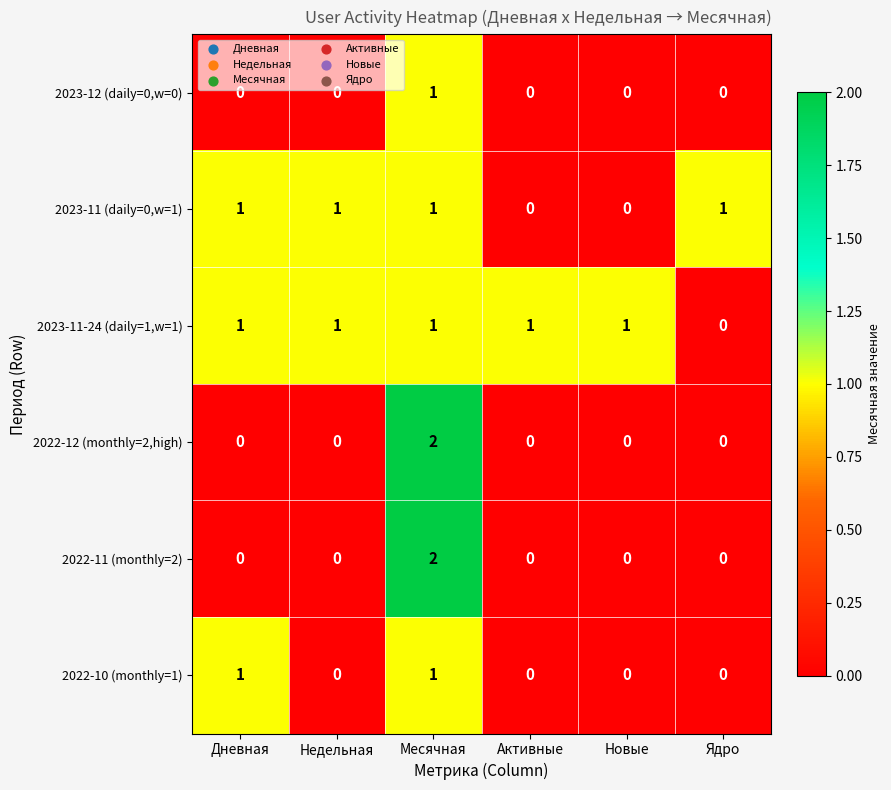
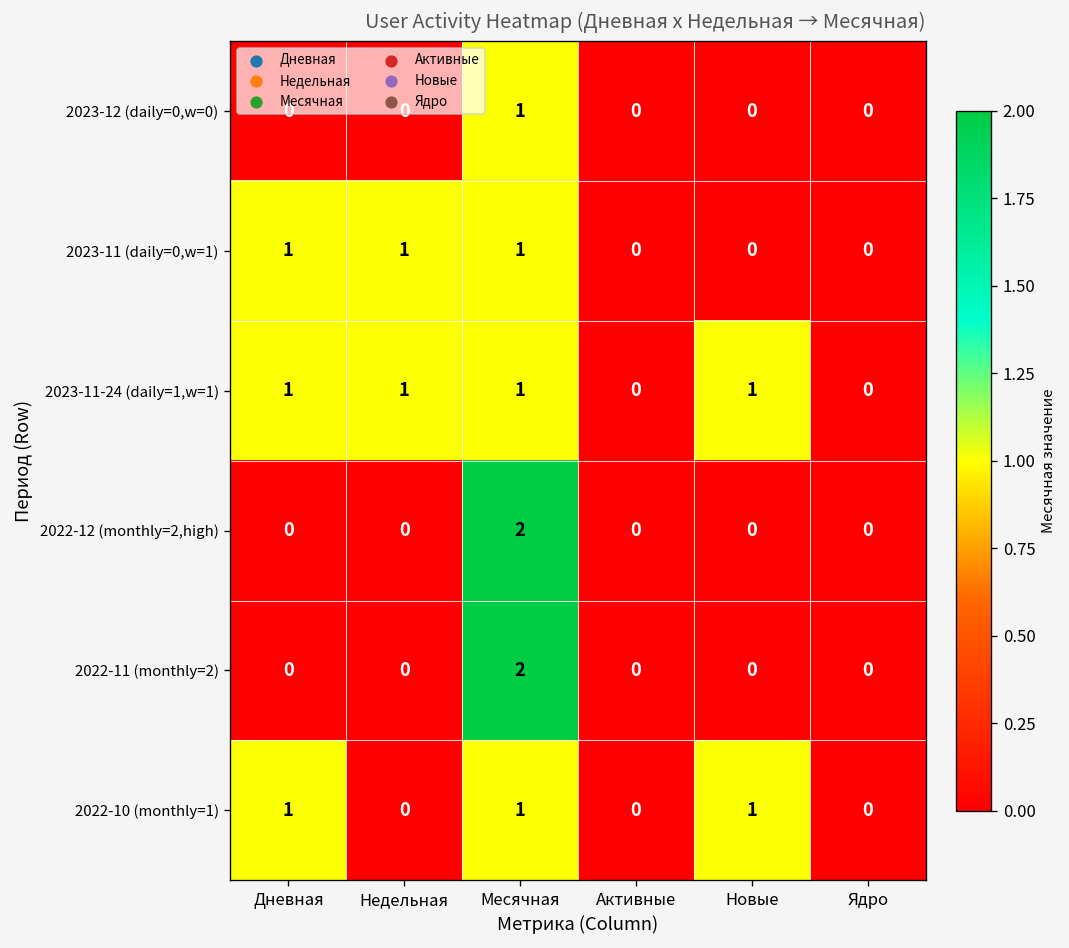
2023-11 (daily=0,w=1), Ядро: 1 -> 0
2023-11-24 (daily=1,w=1), Активные: 1 -> 0
2022-10 (monthly=1), Новые: 0 -> 1
